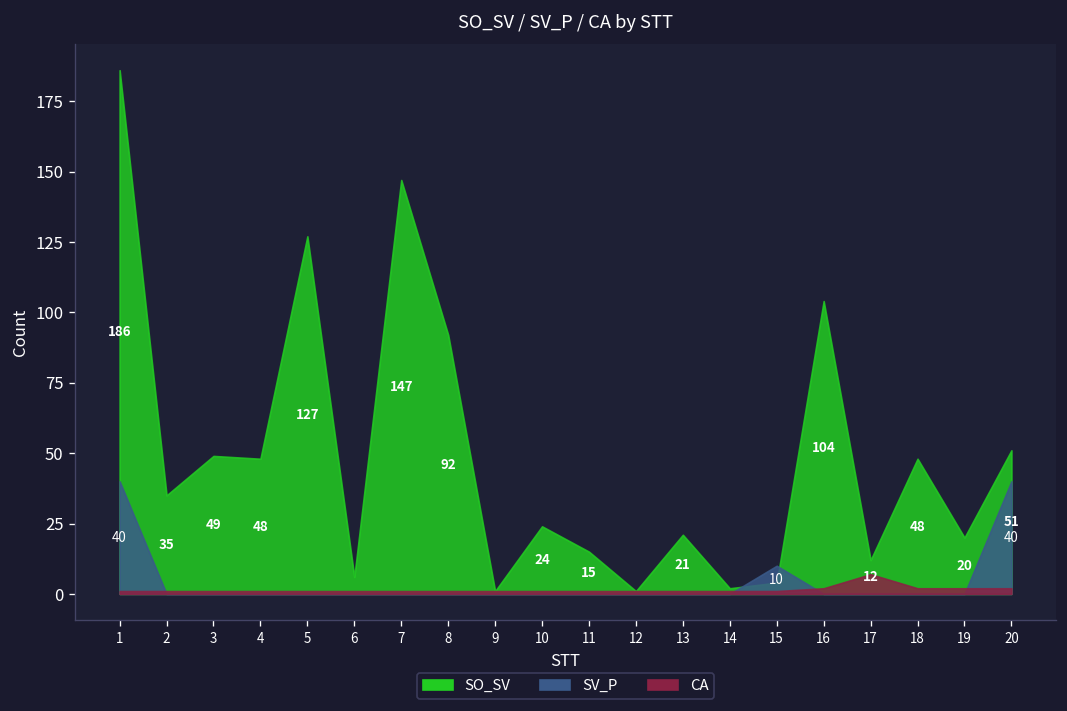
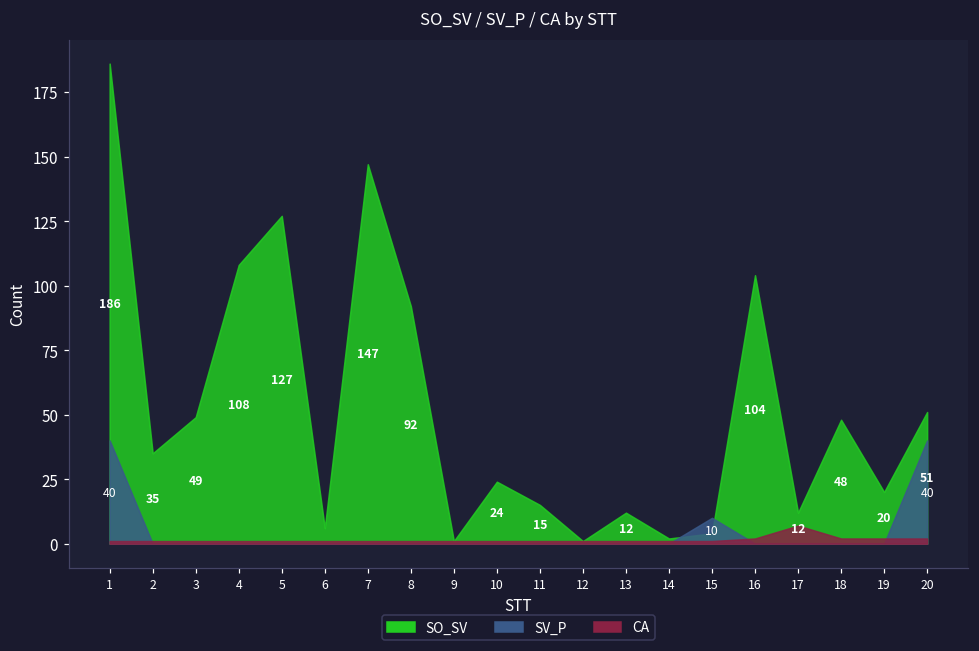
SO_SV, 4: 48 -> 108
SO_SV, 13: 21 -> 12
